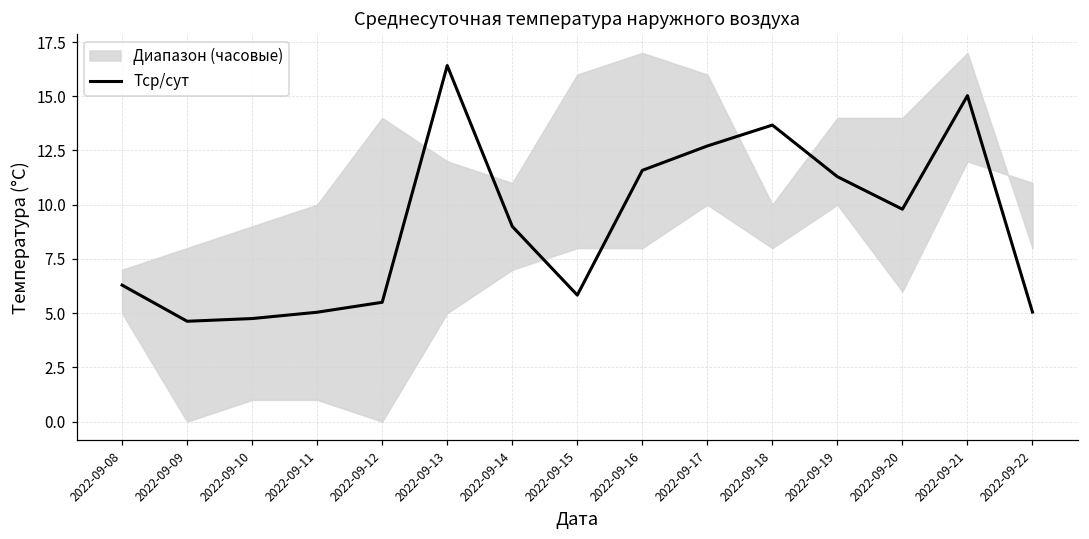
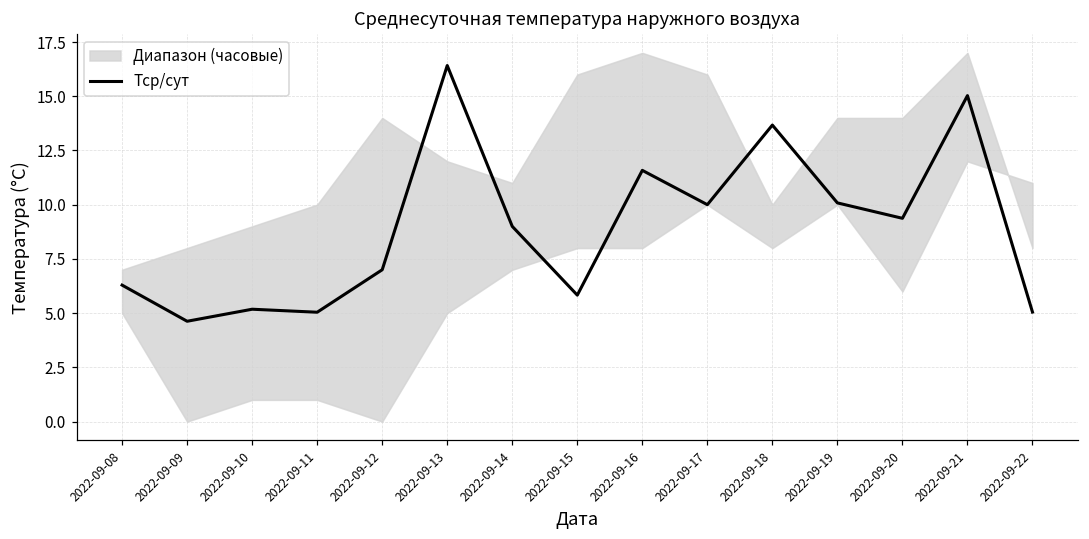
Тср/сут, 2022-09-10: 4.8 -> 5.2
Тср/сут, 2022-09-12: 5.5 -> 7.0
Тср/сут, 2022-09-17: 12.7 -> 10.0
Тср/сут, 2022-09-19: 11.3 -> 10.1
Тср/сут, 2022-09-20: 9.8 -> 9.4
